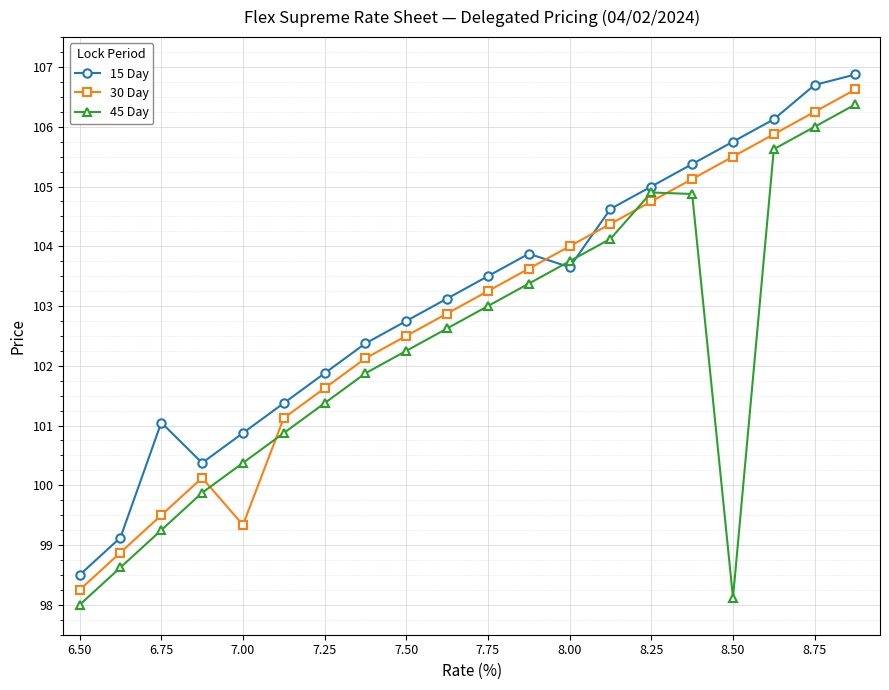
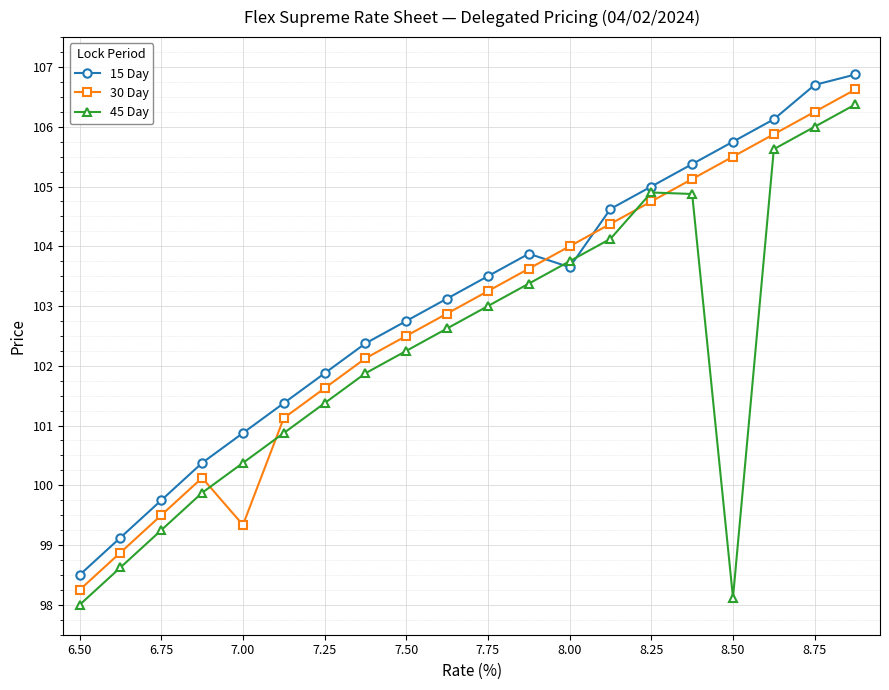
15 Day, 6.75: 101.1 -> 99.8
